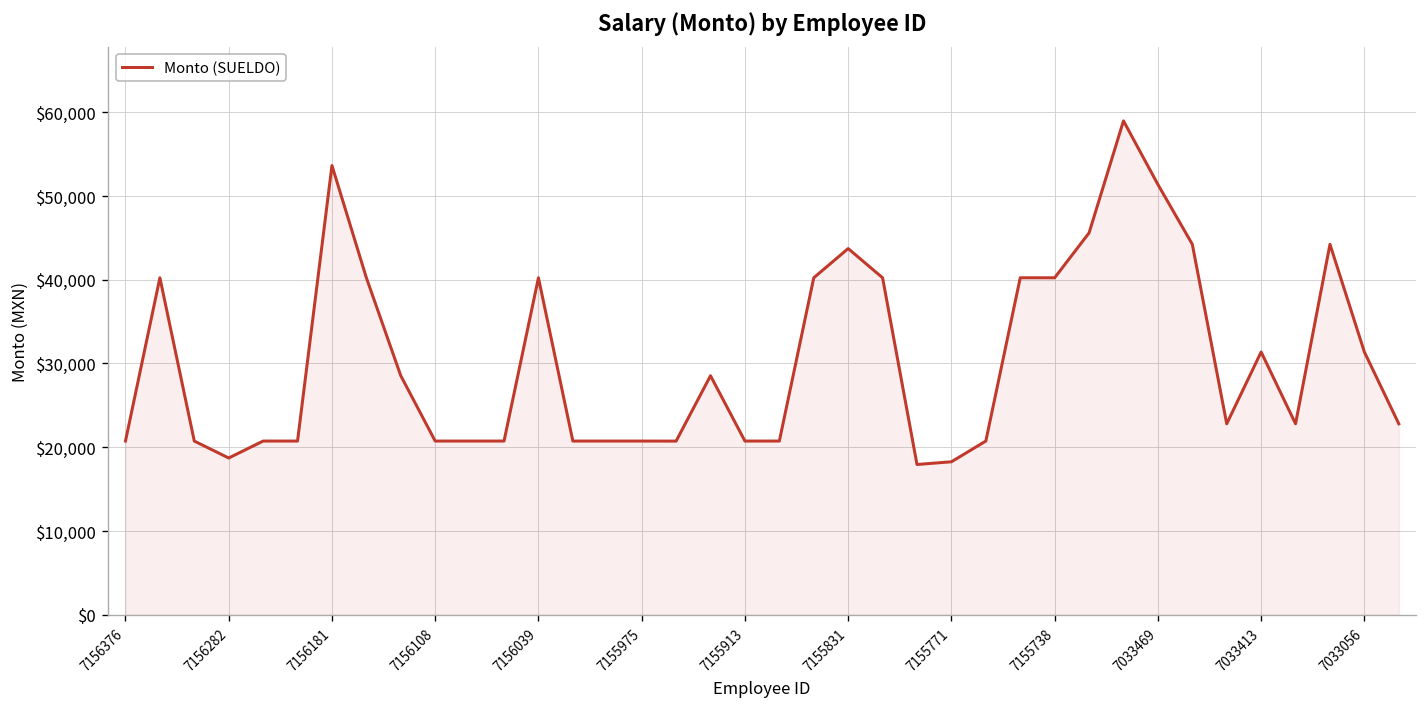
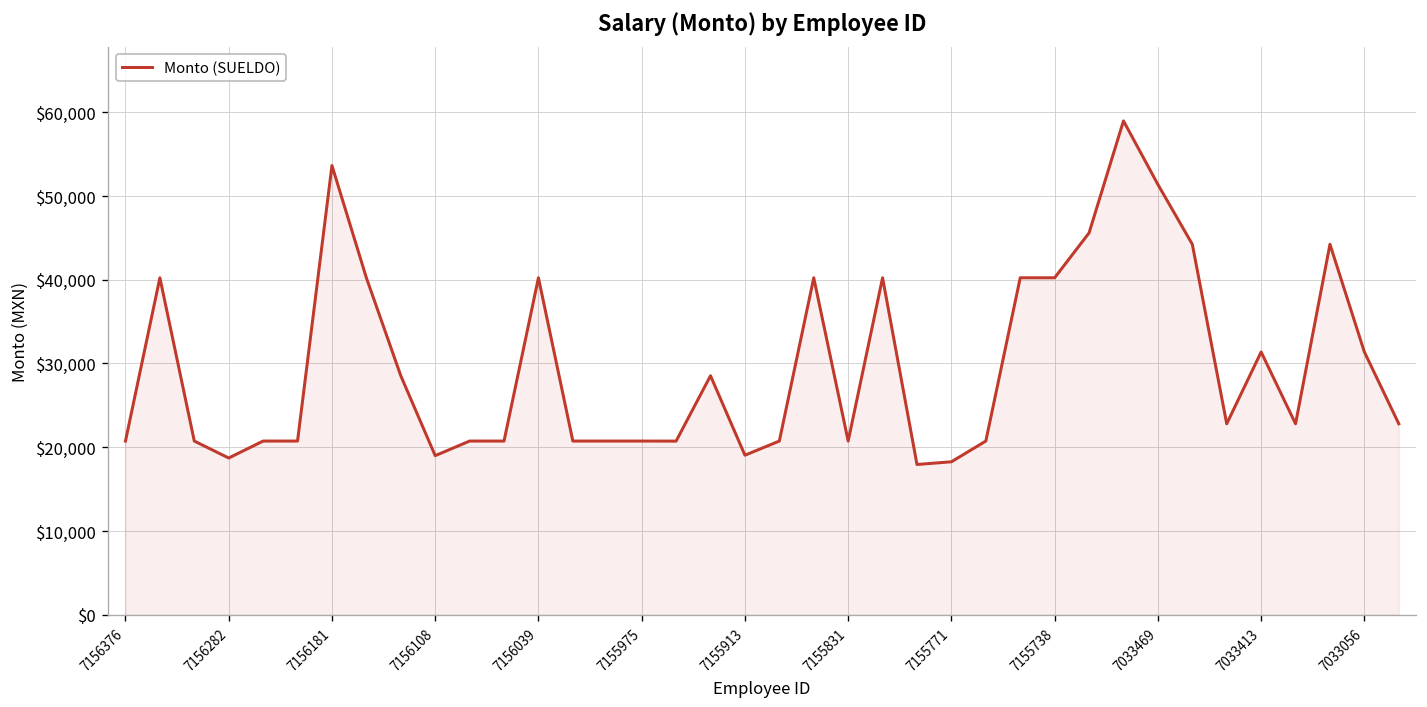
7156108: $21,000 -> $19,000
7155913: $21,000 -> $19,000
7155831: $44,000 -> $21,000
